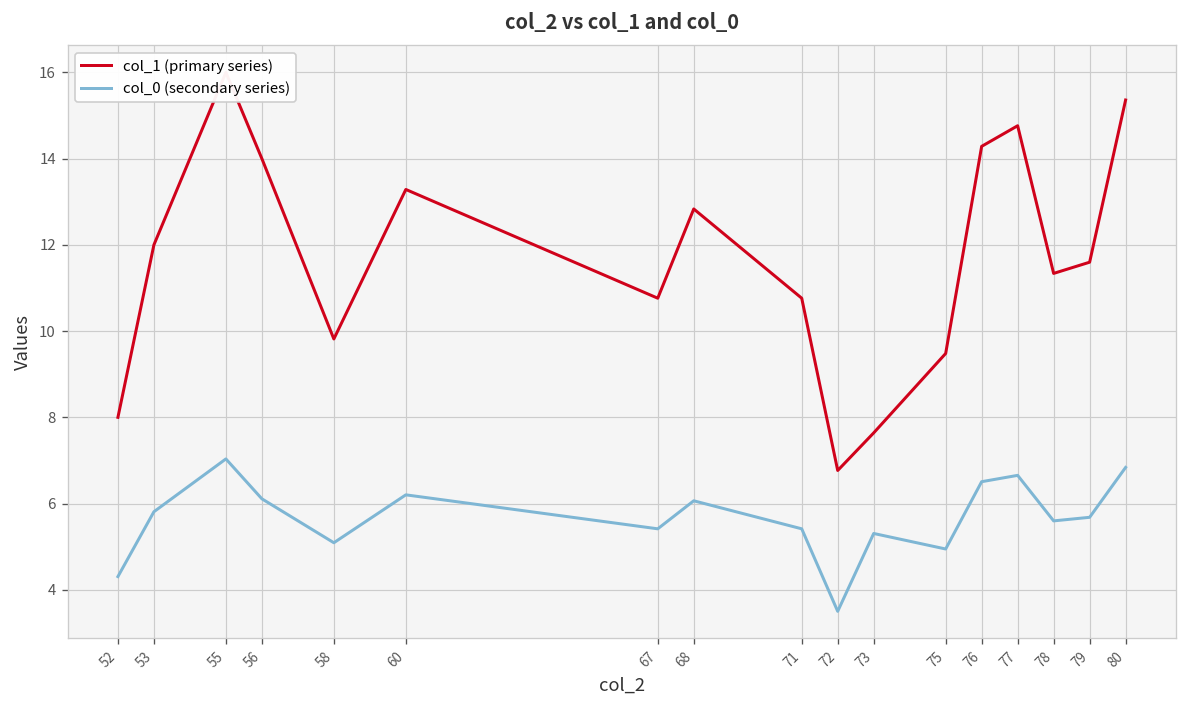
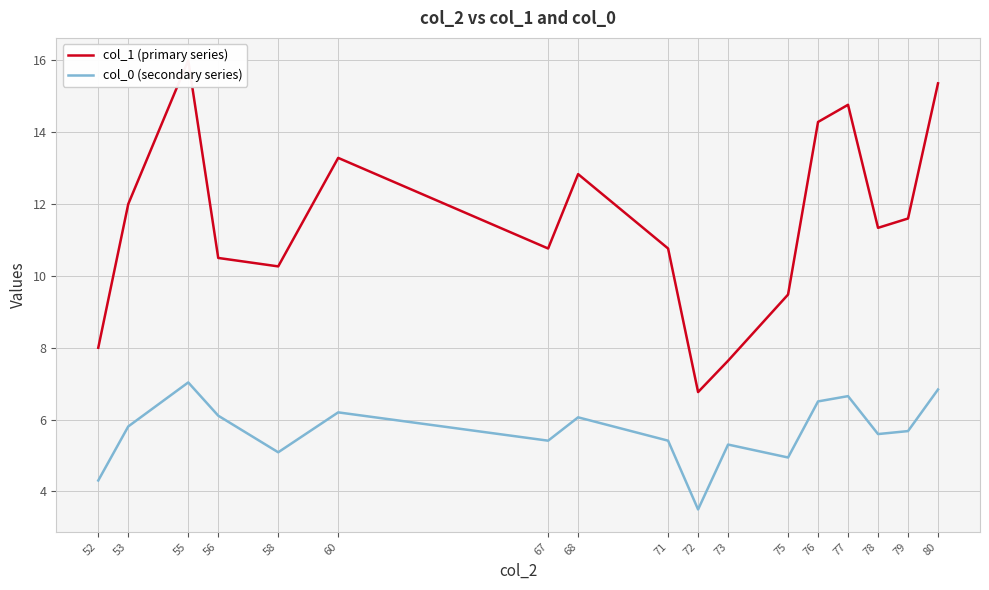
col_1 (primary series), 56: 14.0 -> 10.5
col_1 (primary series), 58: 9.8 -> 10.3
